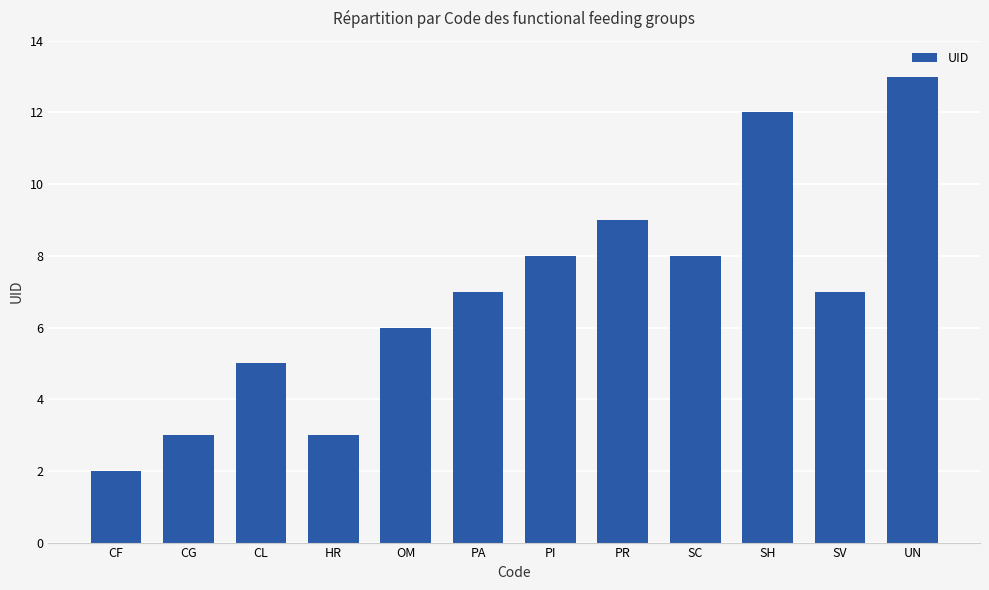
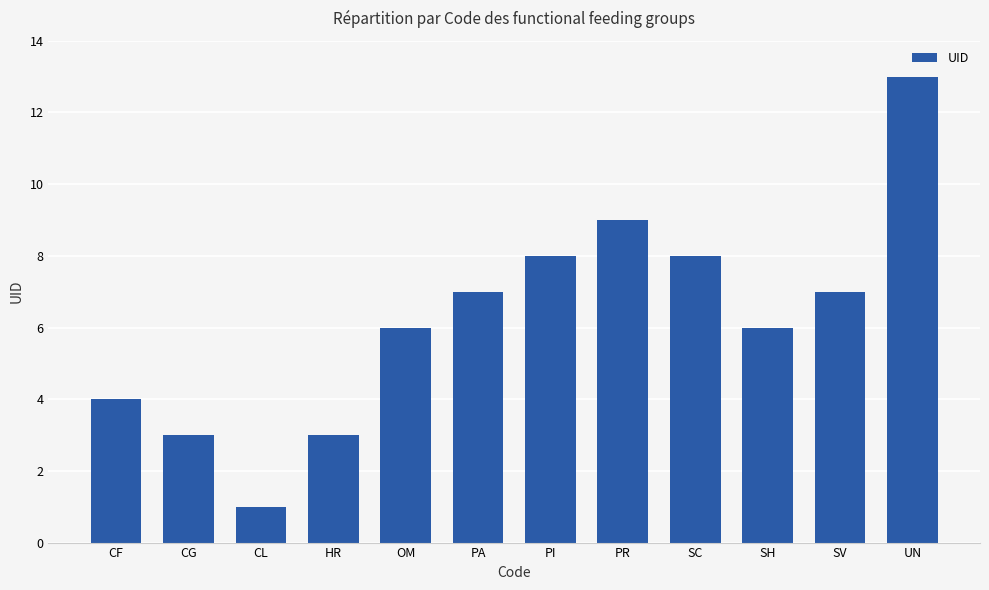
CF: 2 -> 4
CL: 5 -> 1
SH: 12 -> 6
